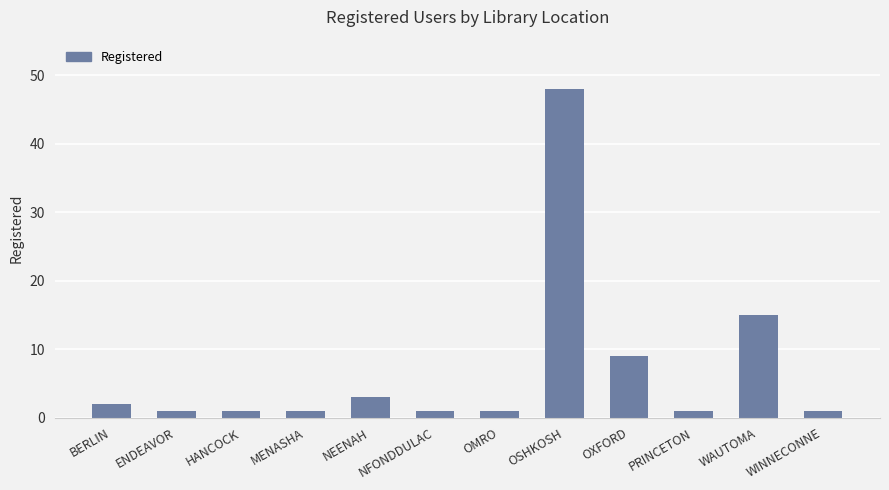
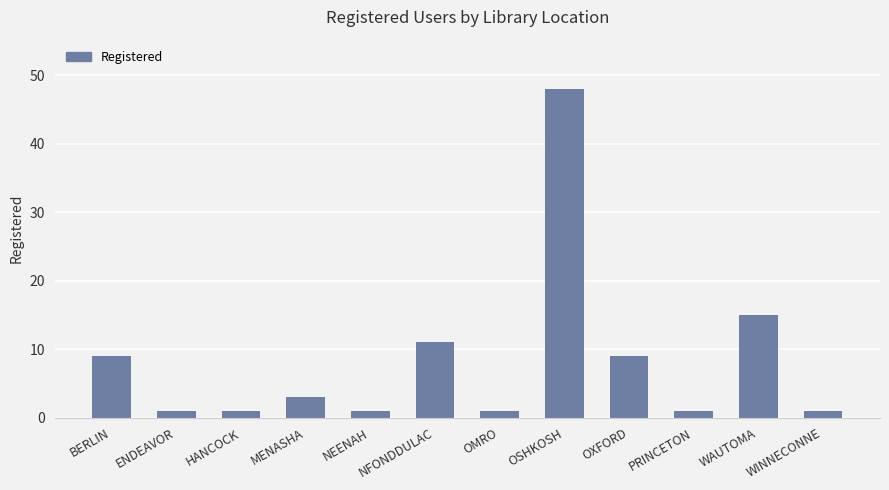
BERLIN: 2 -> 9
MENASHA: 1 -> 3
NEENAH: 3 -> 1
NFONDDULAC: 1 -> 11
